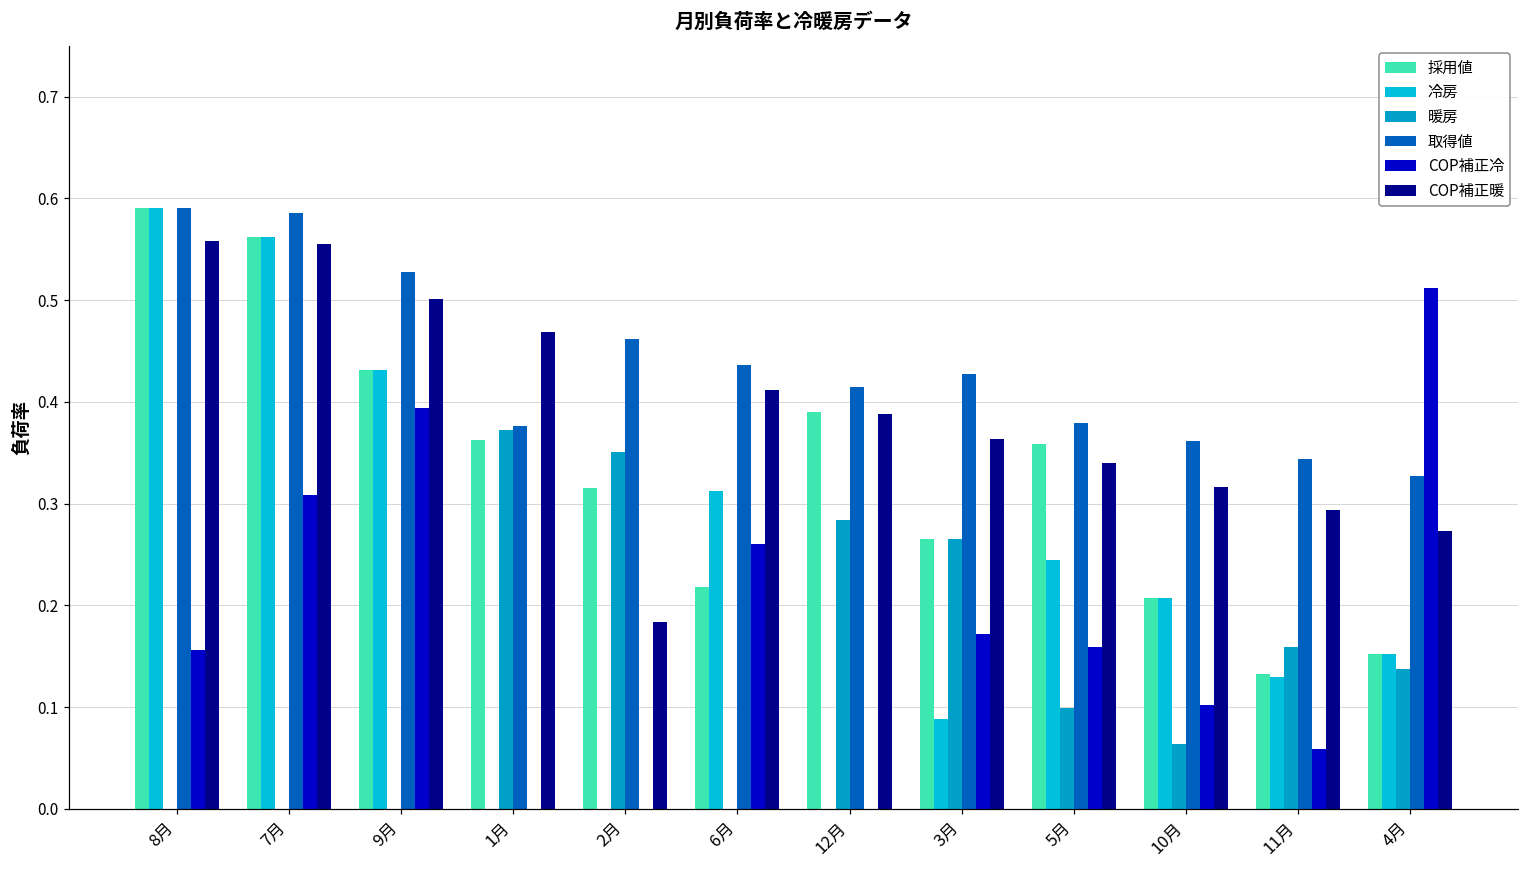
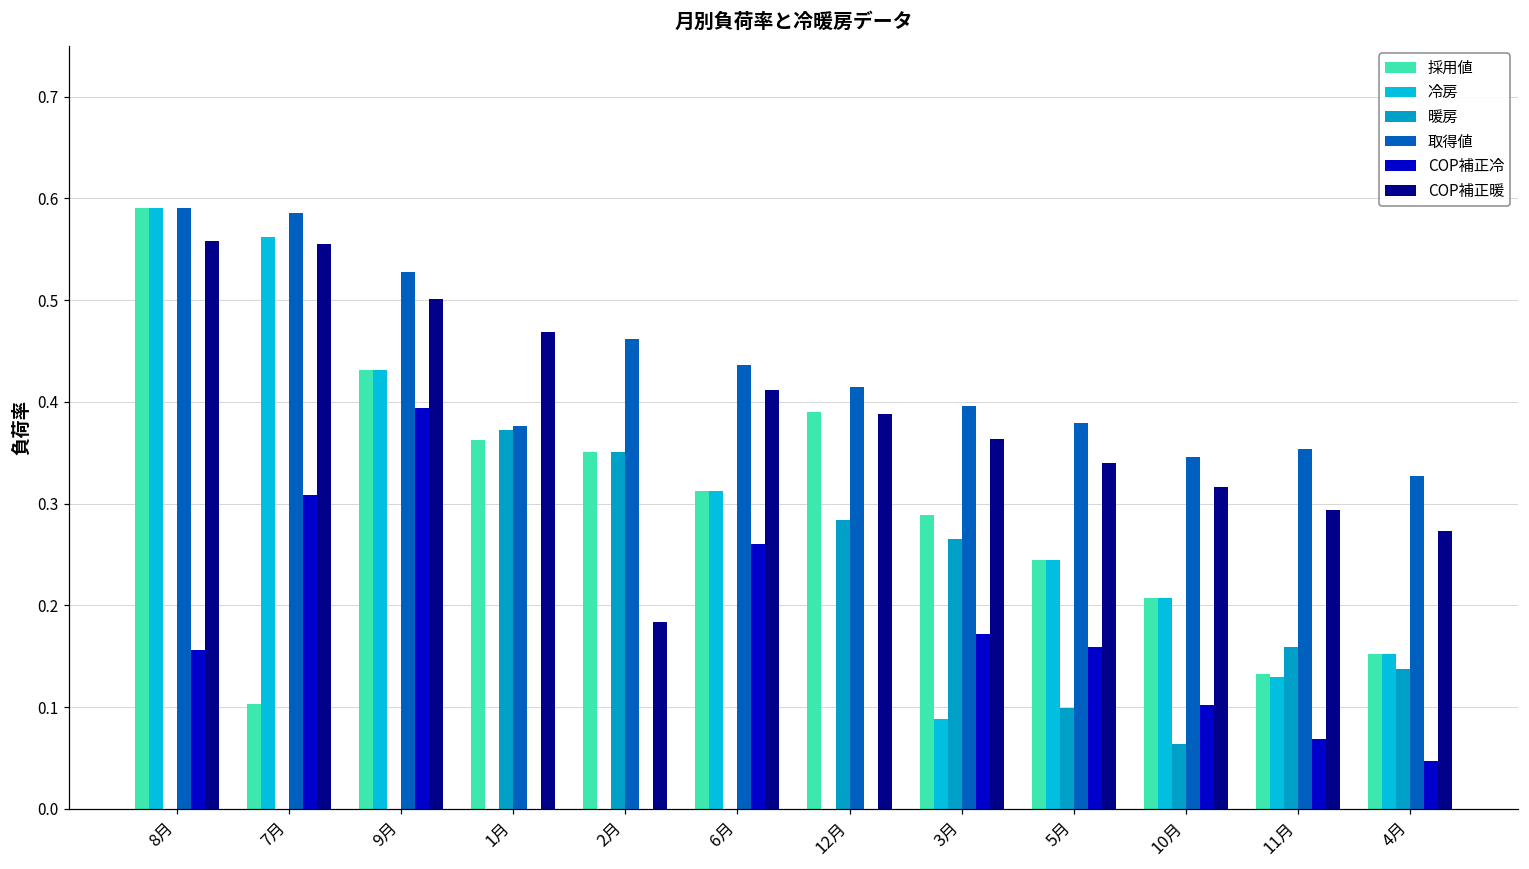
採用値, 7月: 0.56 -> 0.10
採用値, 2月: 0.32 -> 0.35
採用値, 6月: 0.22 -> 0.31
採用値, 3月: 0.27 -> 0.29
取得値, 3月: 0.43 -> 0.40
採用値, 5月: 0.36 -> 0.24
取得値, 10月: 0.36 -> 0.35
取得値, 11月: 0.34 -> 0.35
COP補正冷, 11月: 0.06 -> 0.07
COP補正冷, 4月: 0.51 -> 0.05
